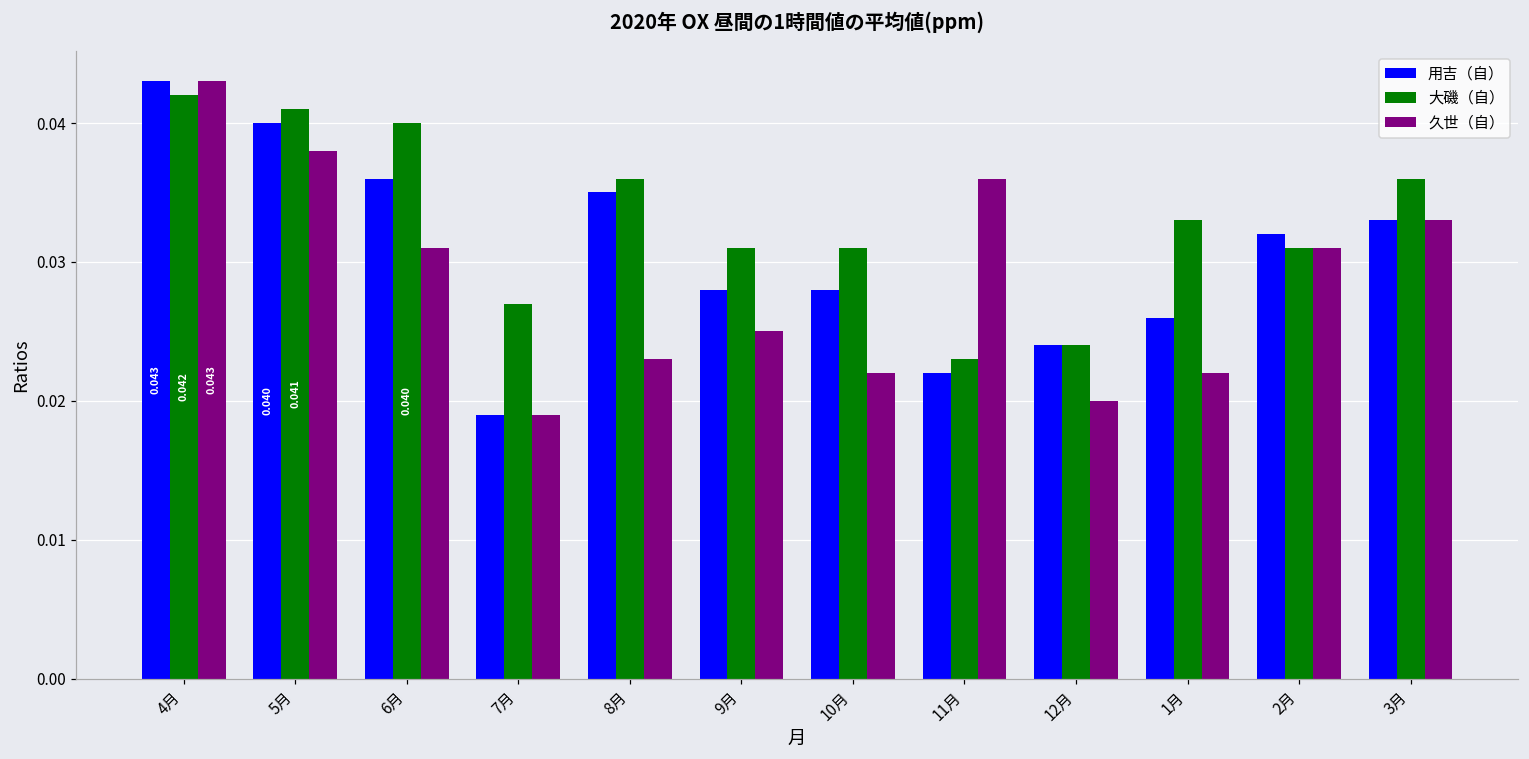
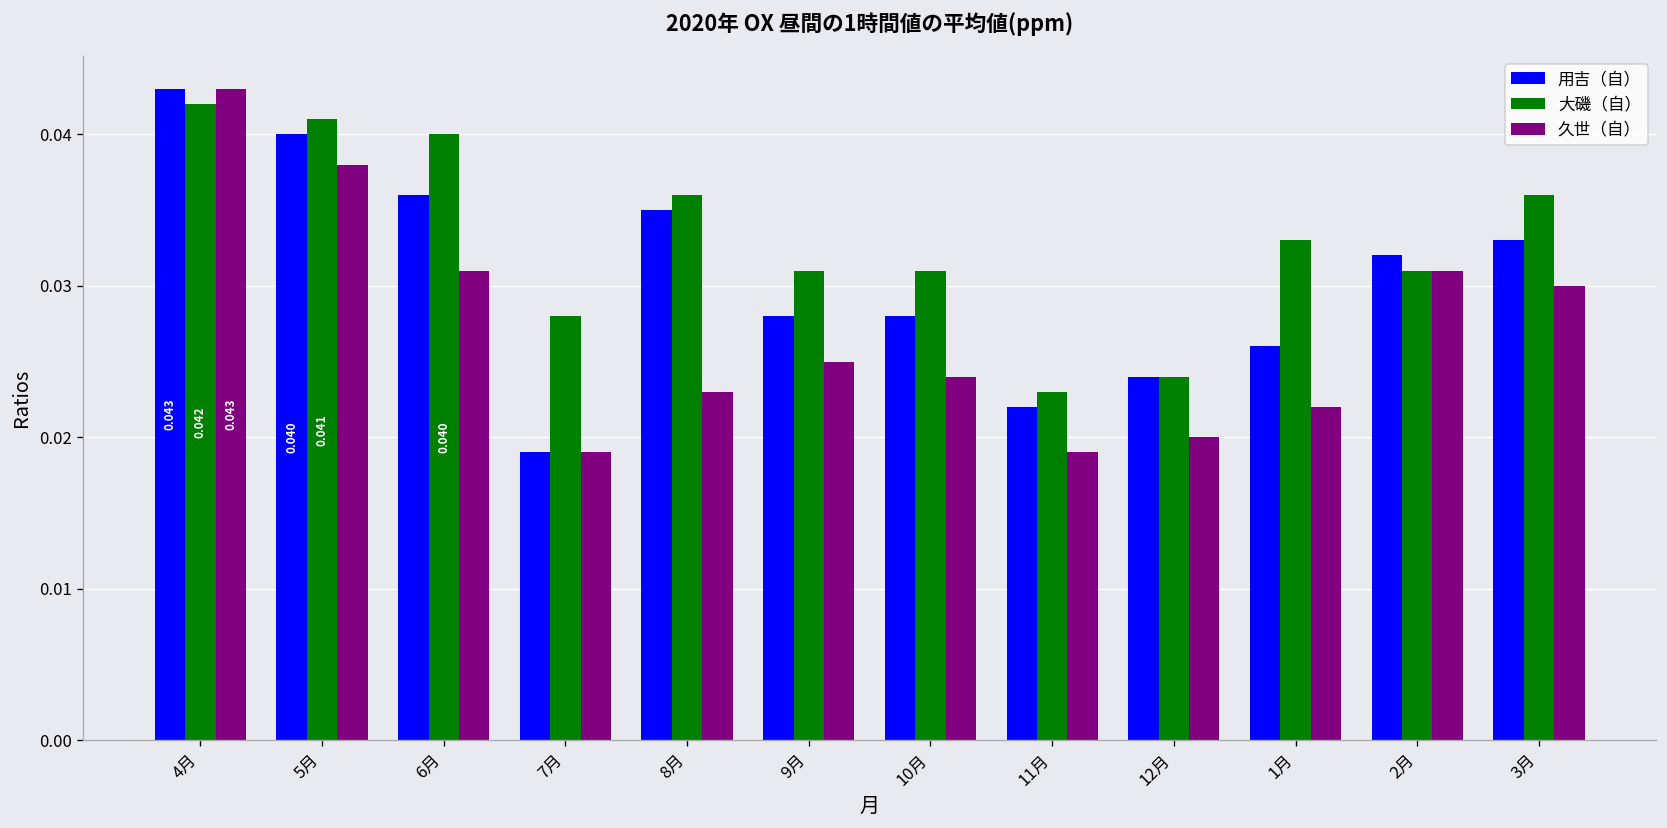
大磯（自）, 7月: 0.027 -> 0.028
久世（自）, 10月: 0.022 -> 0.024
久世（自）, 11月: 0.036 -> 0.019
久世（自）, 3月: 0.033 -> 0.030
